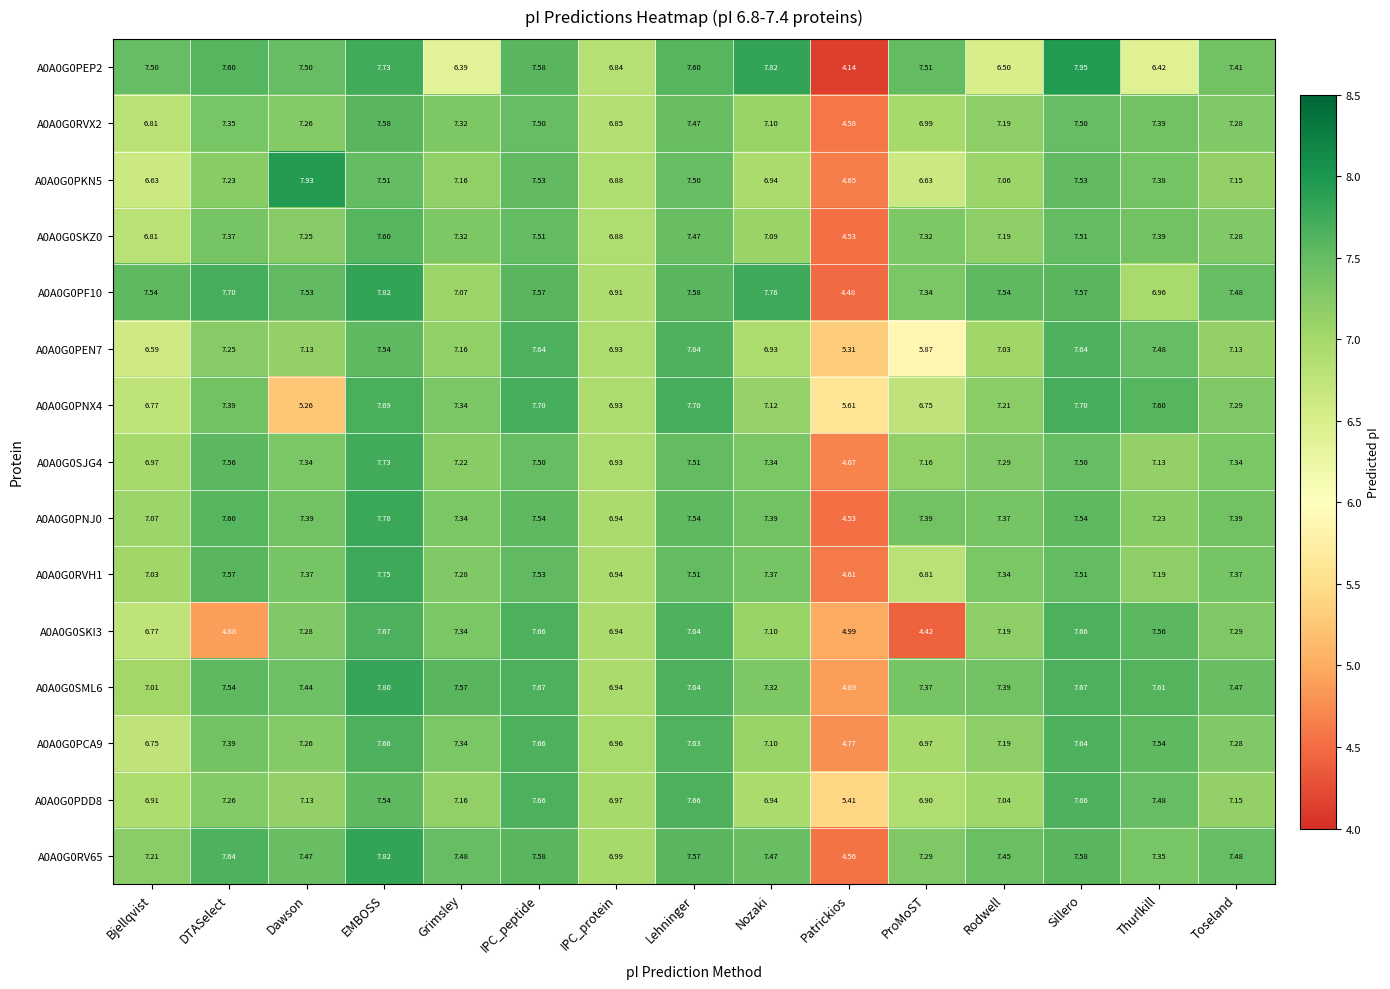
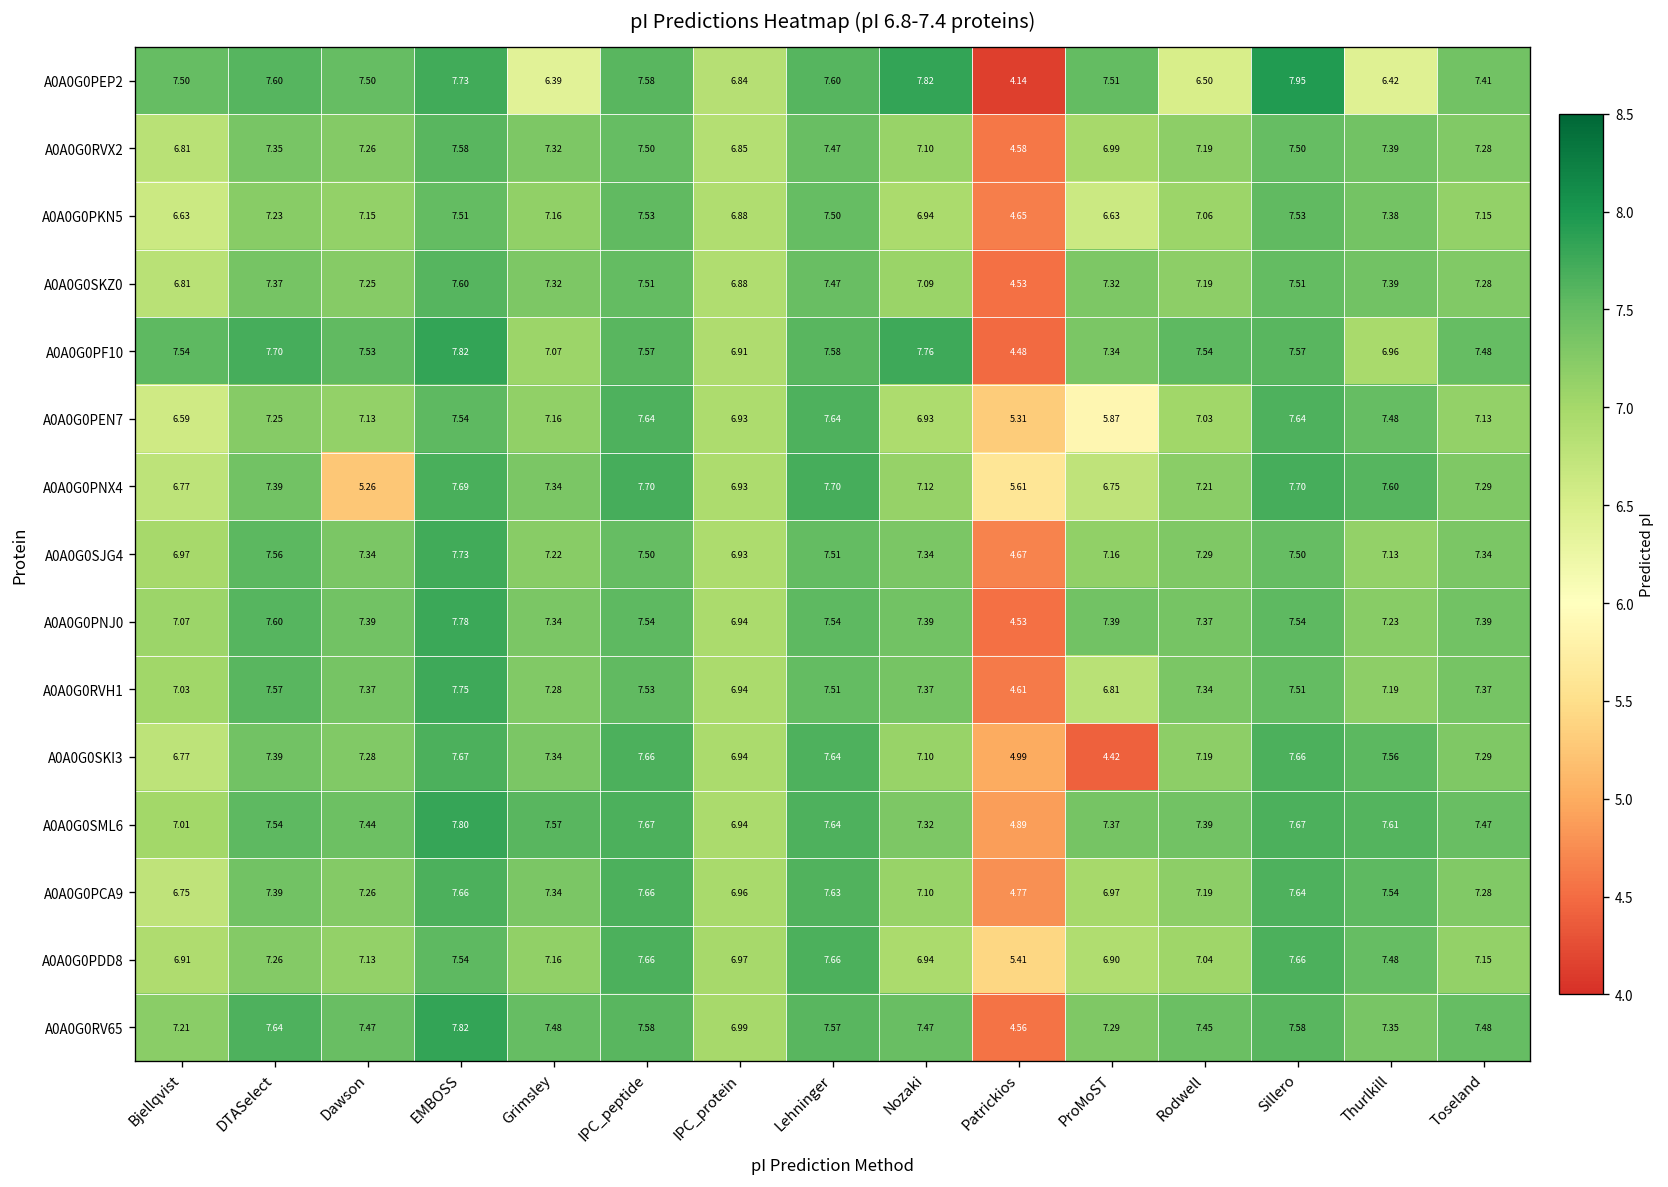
A0A0G0PKN5, Dawson: 7.93 -> 7.15
A0A0G0SKI3, DTASelect: 4.88 -> 7.39
